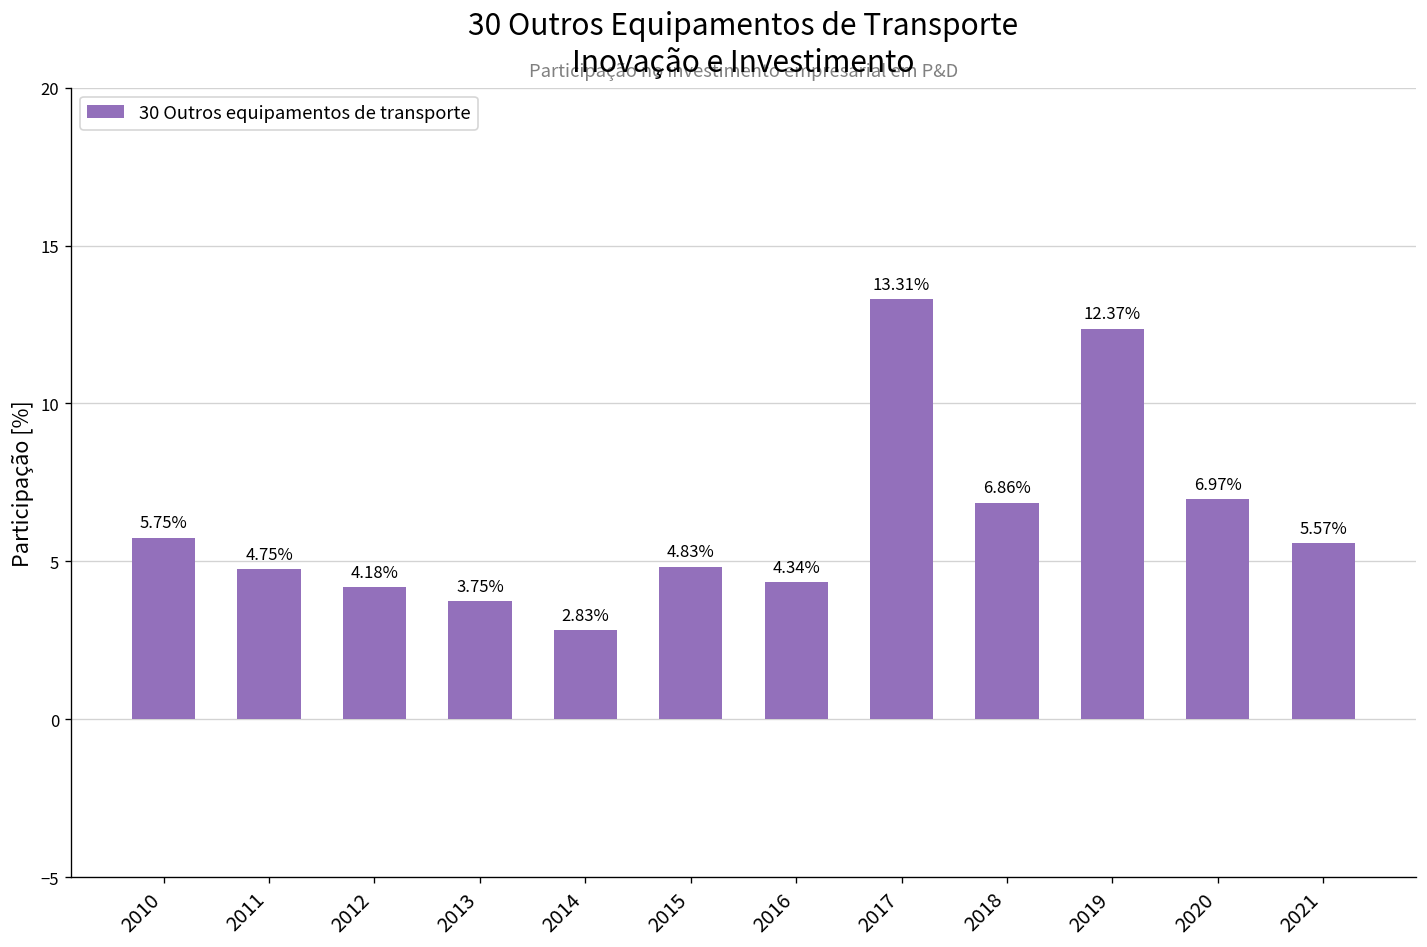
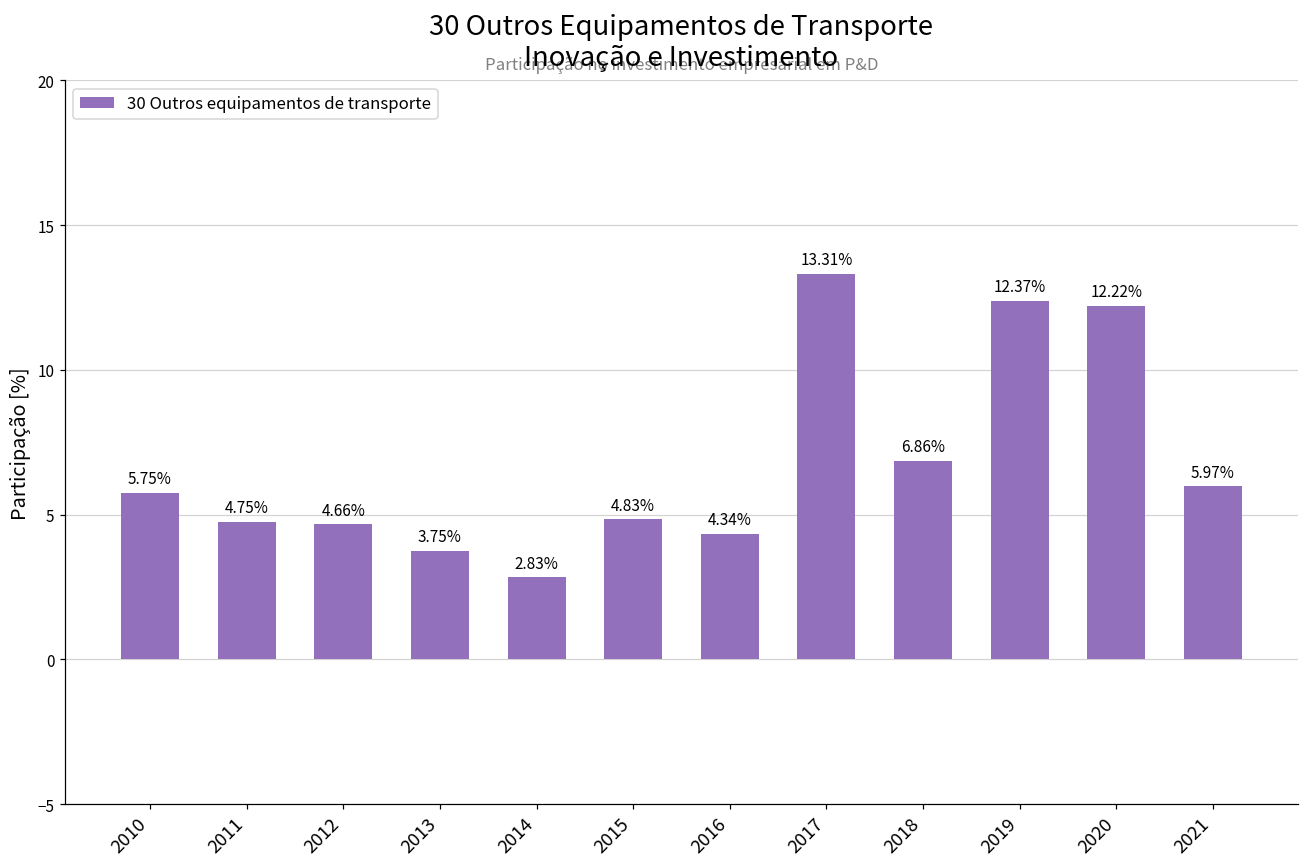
2012: 4.18% -> 4.66%
2020: 6.97% -> 12.22%
2021: 5.57% -> 5.97%
